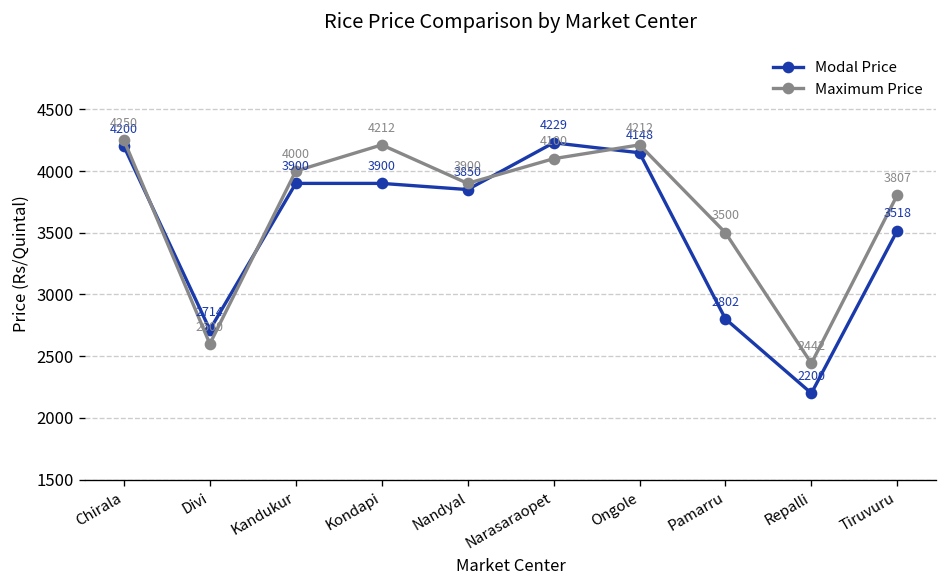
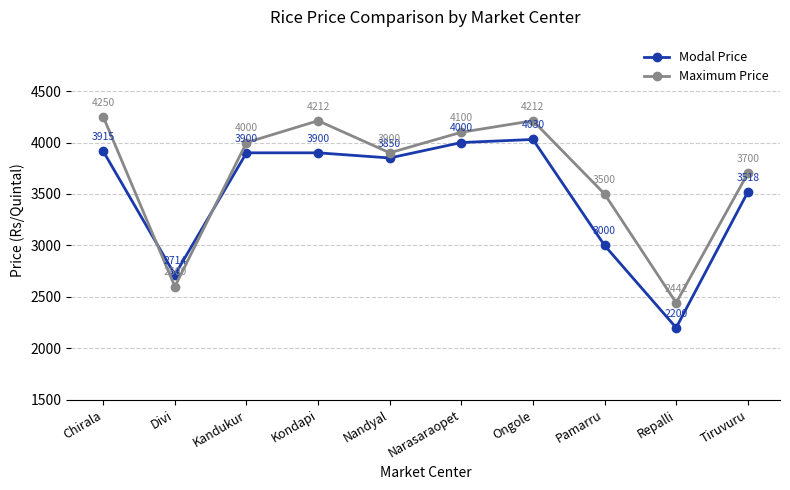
Modal Price, Chirala: 4200 -> 3915
Modal Price, Narasaraopet: 4229 -> 4000
Modal Price, Ongole: 4148 -> 4030
Modal Price, Pamarru: 2802 -> 3000
Maximum Price, Tiruvuru: 3807 -> 3700
